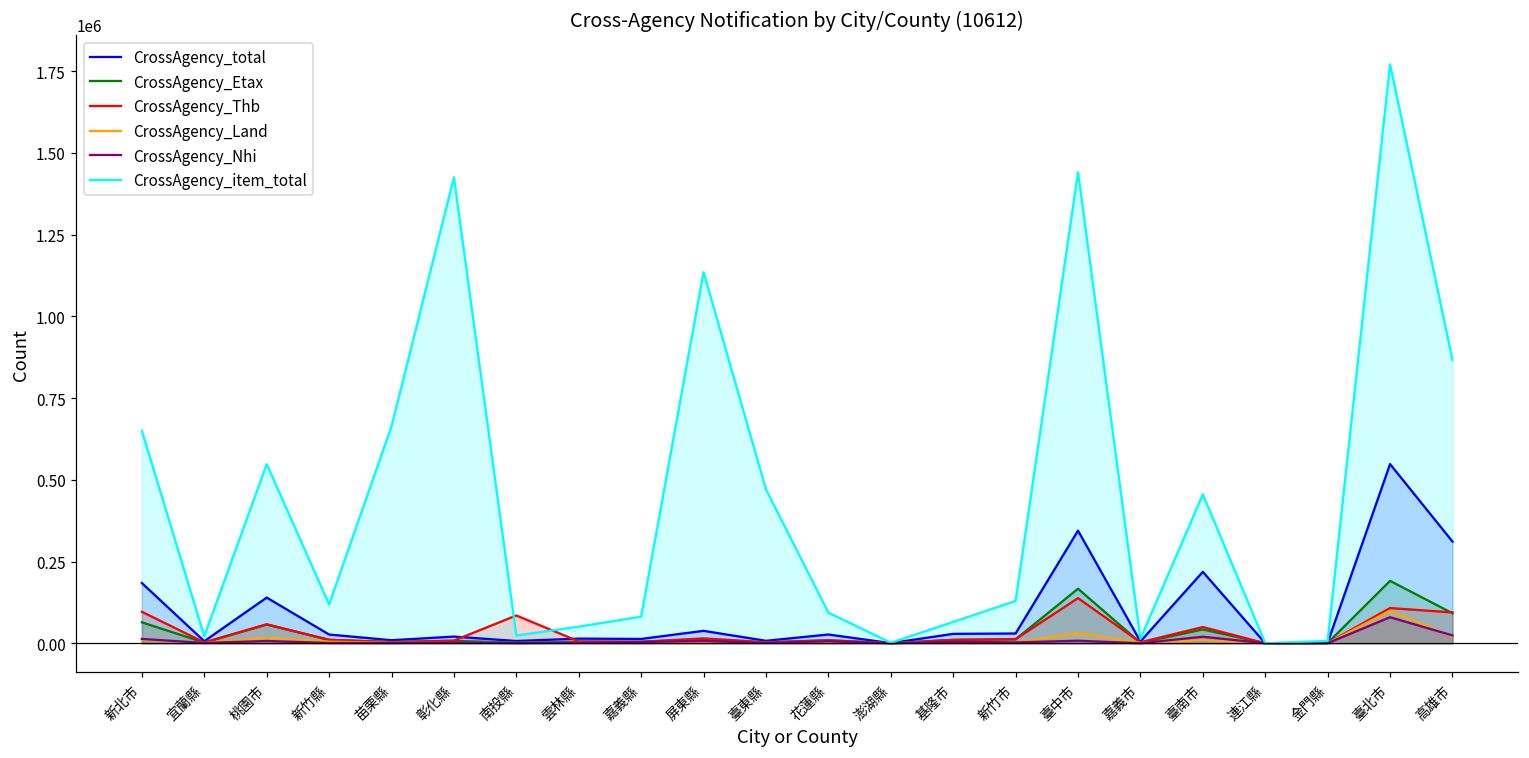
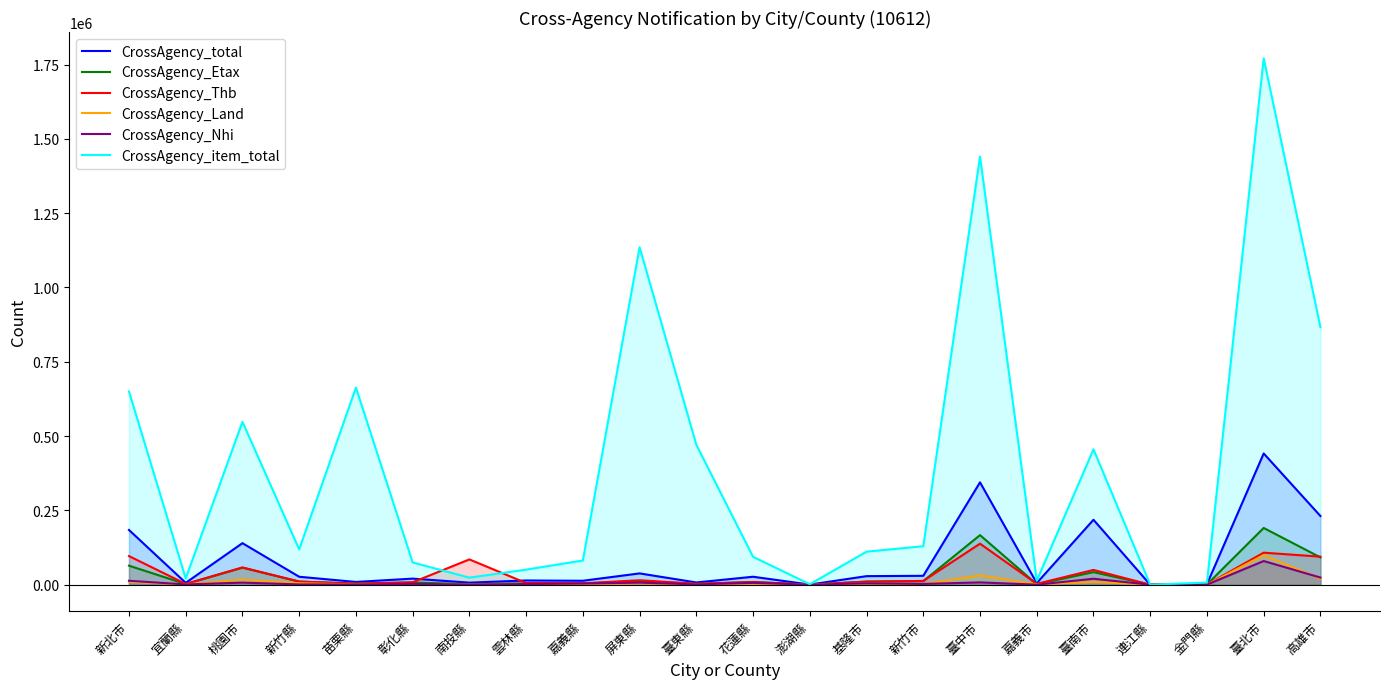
CrossAgency_item_total, 彰化縣: 1430000 -> 70000
CrossAgency_item_total, 基隆市: 70000 -> 110000
CrossAgency_total, 臺北市: 550000 -> 440000
CrossAgency_total, 高雄市: 310000 -> 230000
